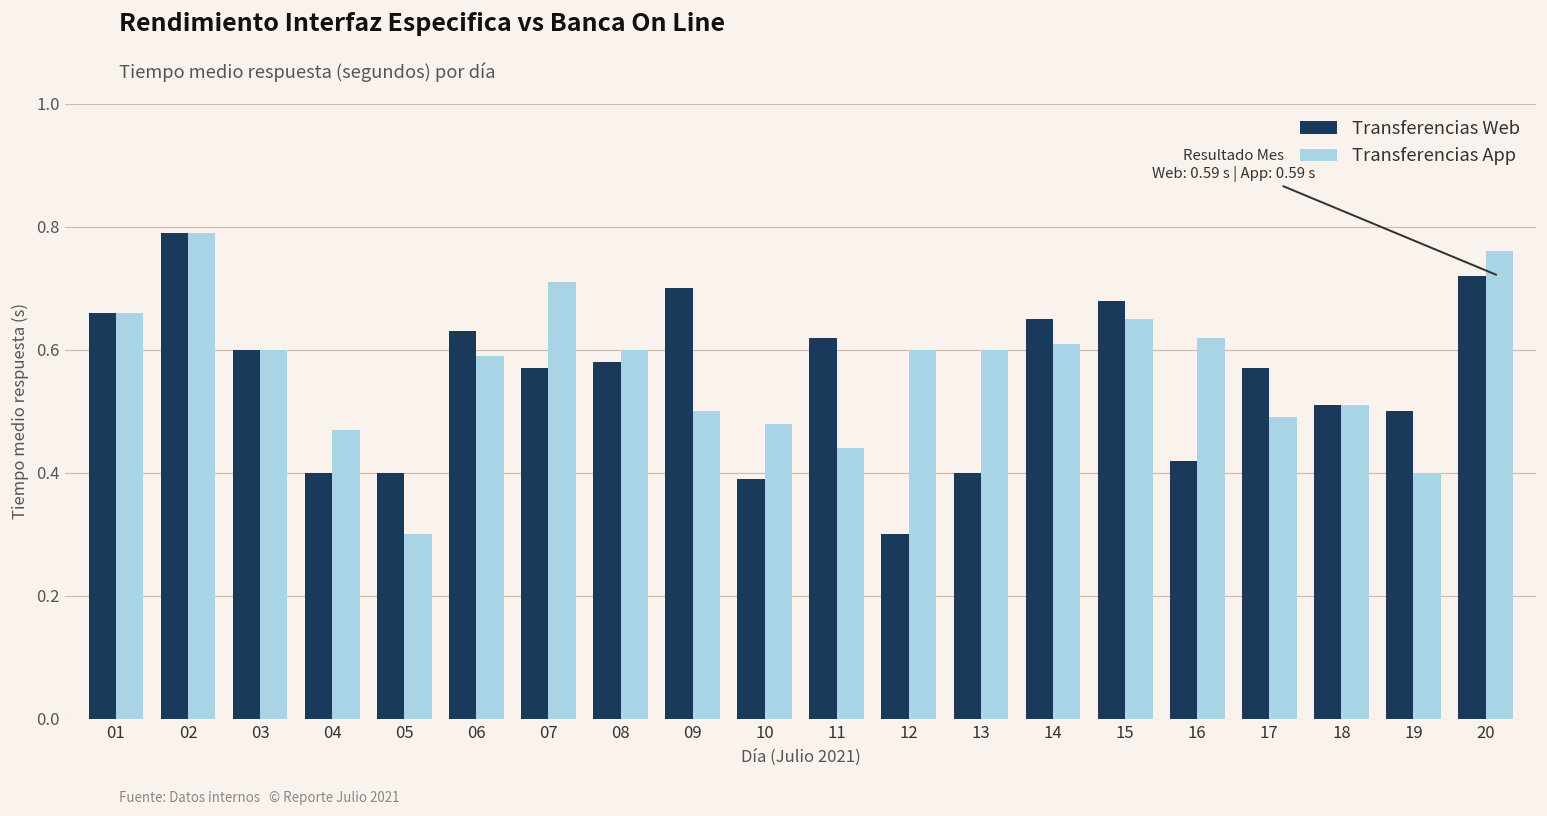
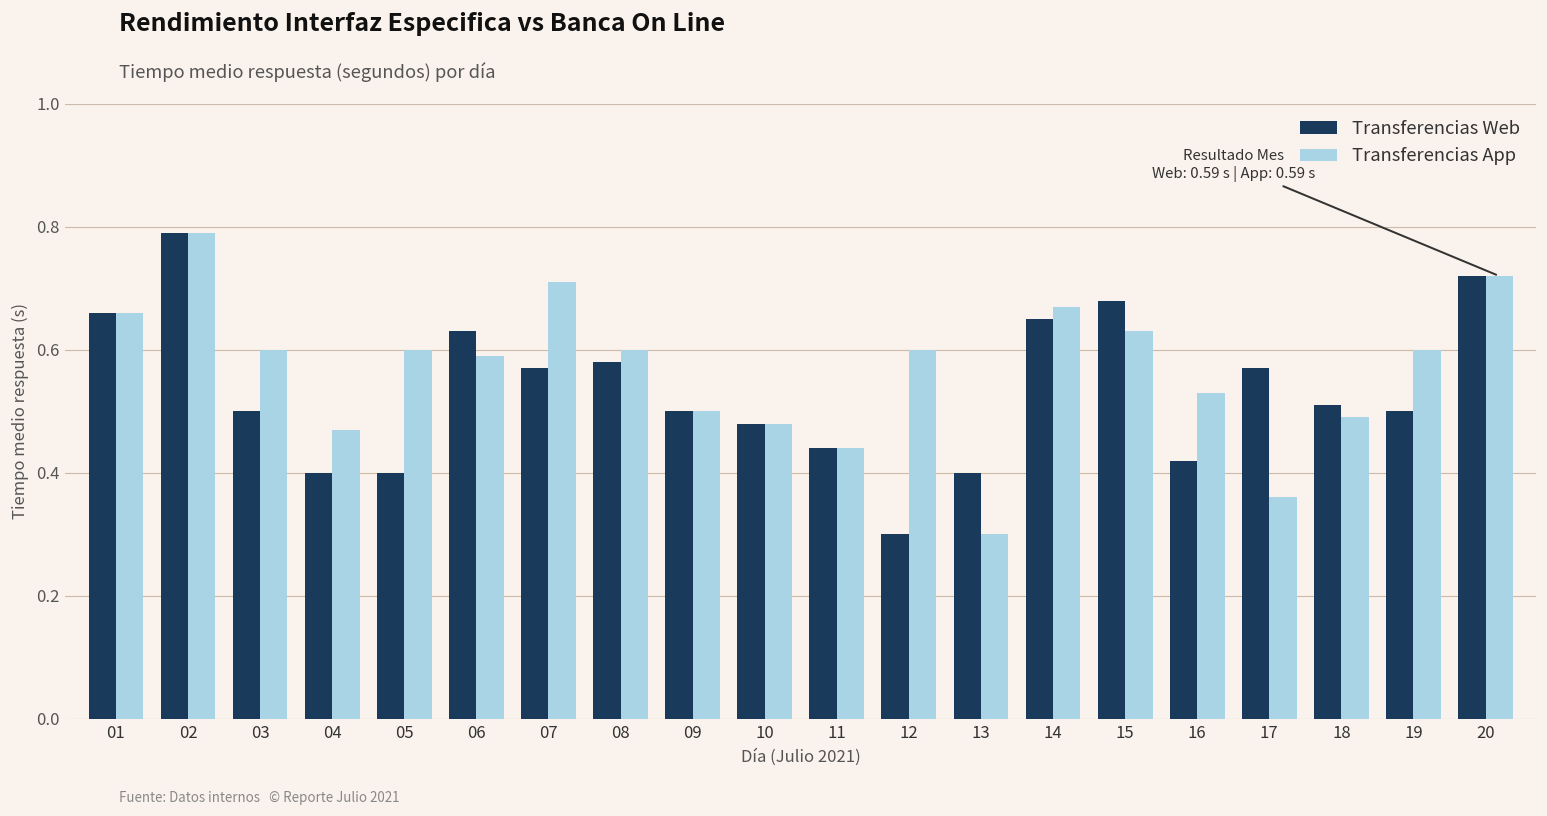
Transferencias Web, 03: 0.6 -> 0.5
Transferencias App, 05: 0.3 -> 0.6
Transferencias Web, 09: 0.7 -> 0.5
Transferencias Web, 10: 0.39 -> 0.48
Transferencias Web, 11: 0.62 -> 0.44
Transferencias App, 13: 0.6 -> 0.3
Transferencias App, 14: 0.61 -> 0.67
Transferencias App, 15: 0.65 -> 0.63
Transferencias App, 16: 0.62 -> 0.53
Transferencias App, 17: 0.49 -> 0.36
Transferencias App, 18: 0.51 -> 0.49
Transferencias App, 19: 0.4 -> 0.6
Transferencias App, 20: 0.76 -> 0.72
